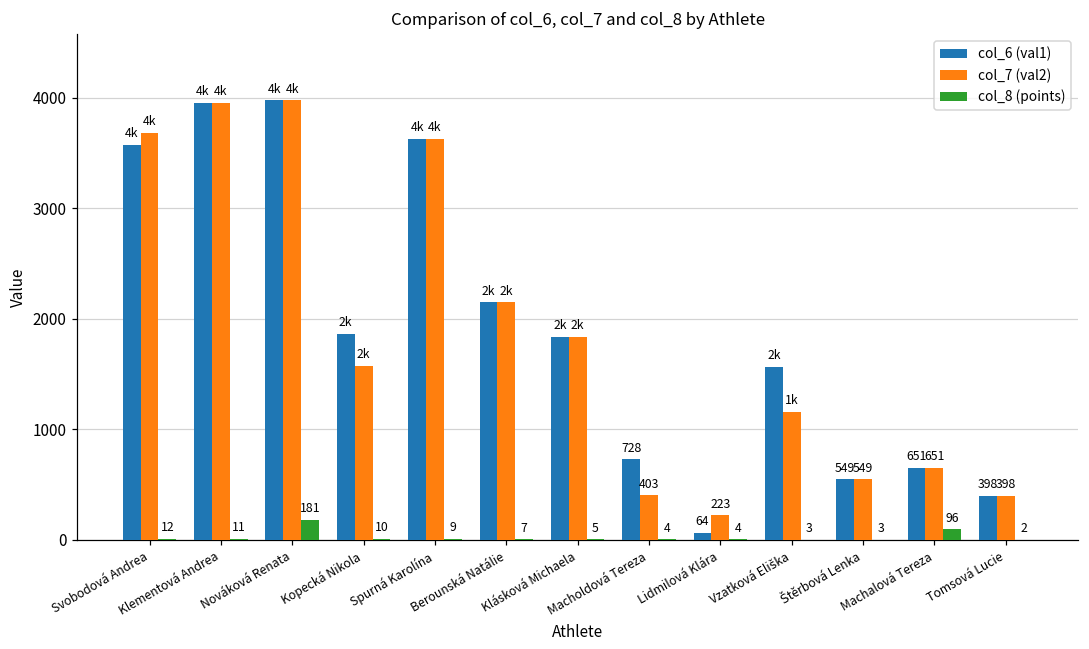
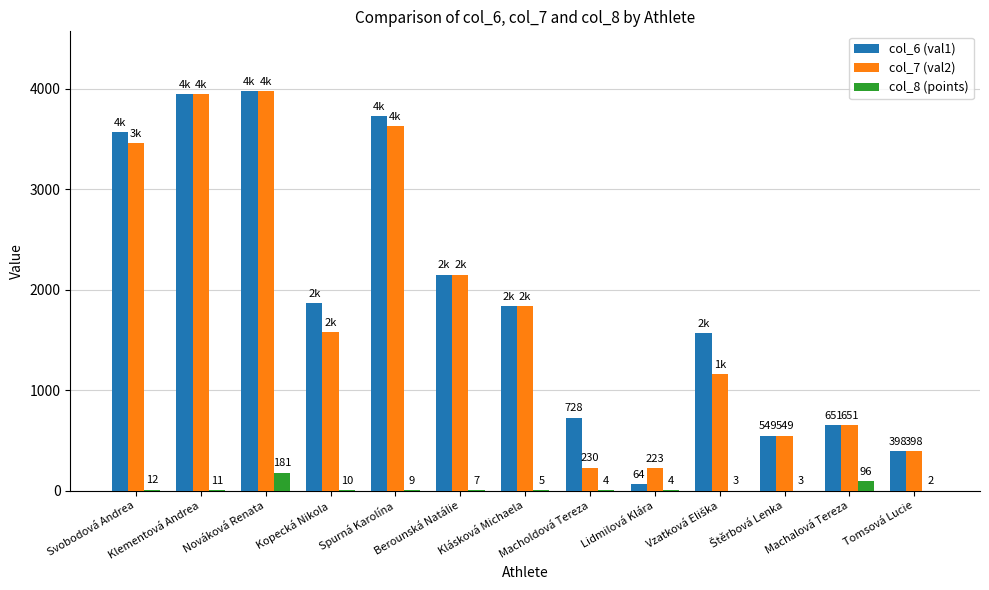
col_7 (val2), Svobodová Andrea: 4k -> 3k
col_6 (val1), Spurná Karolína: 3630 -> 3730
col_7 (val2), Macholdová Tereza: 403 -> 230
